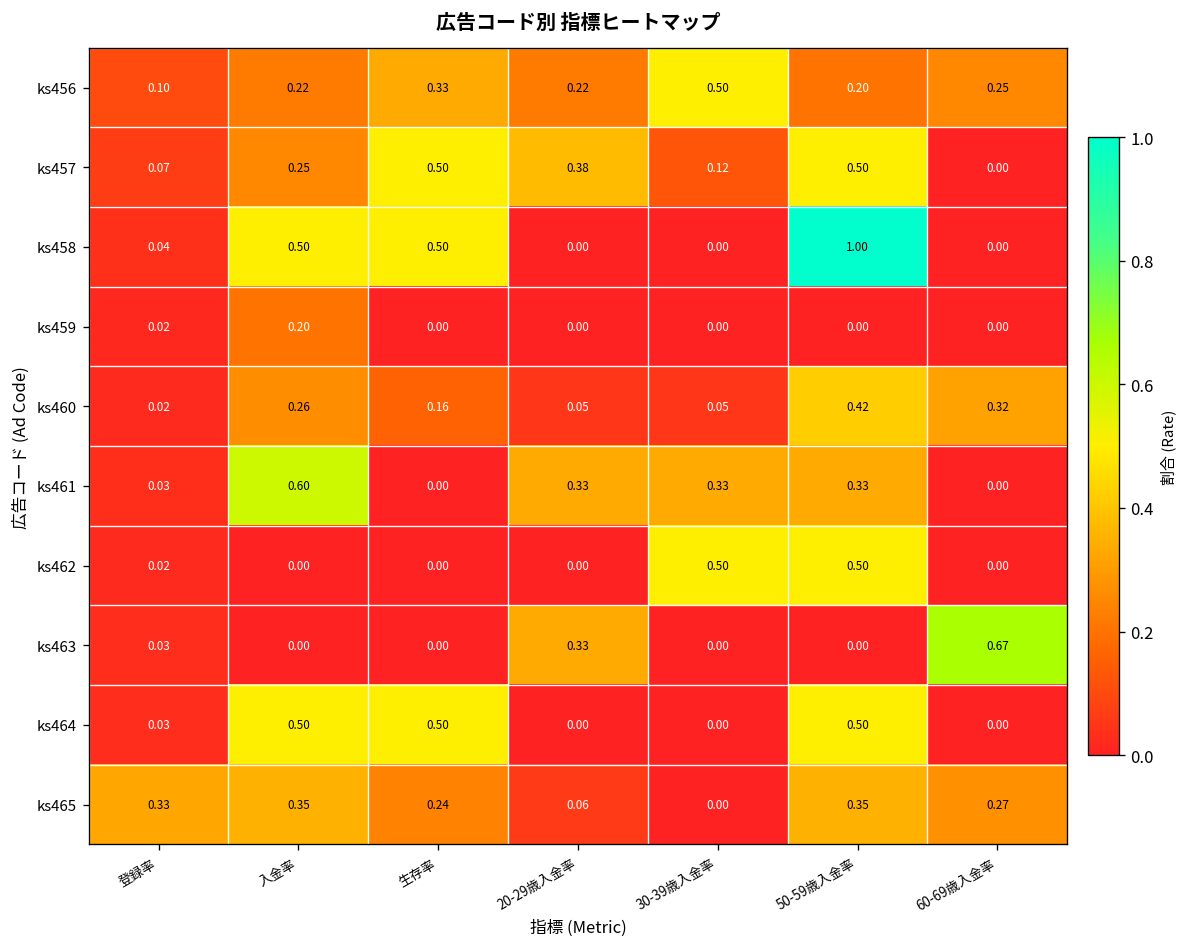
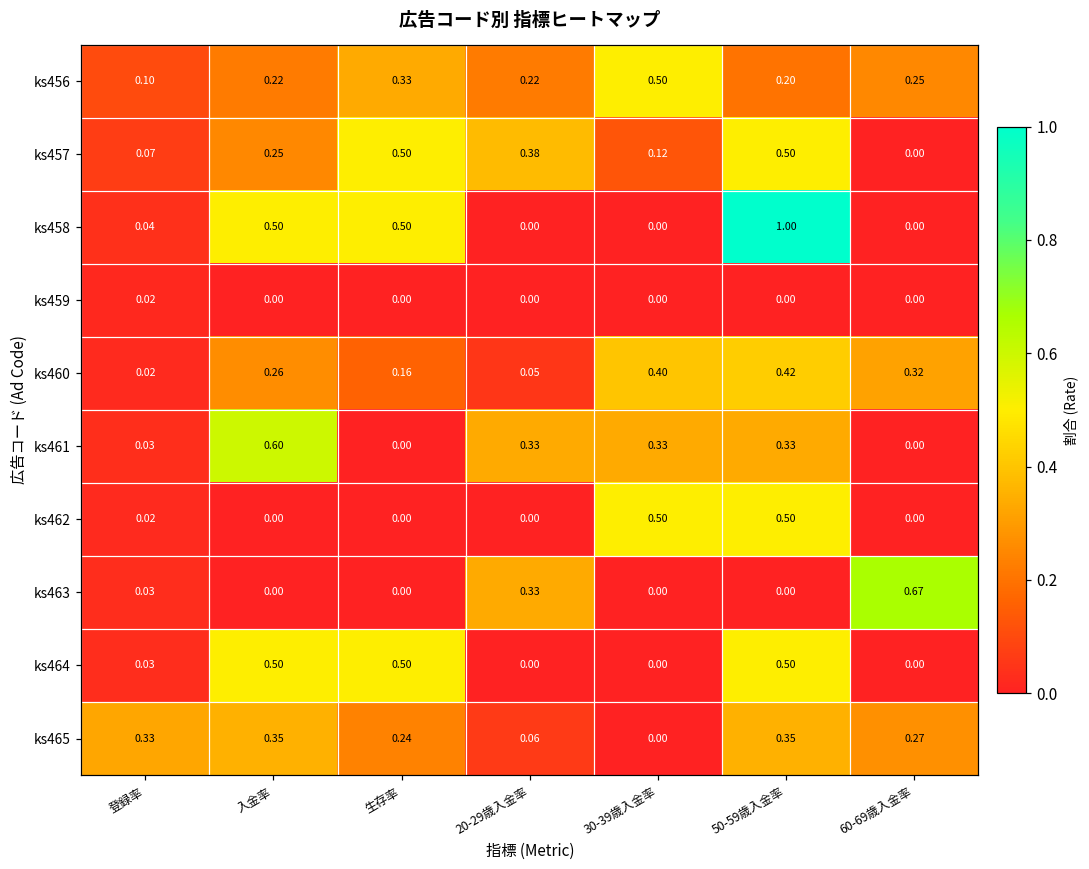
ks459, 入金率: 0.20 -> 0.00
ks460, 30-39歳入金率: 0.05 -> 0.40
